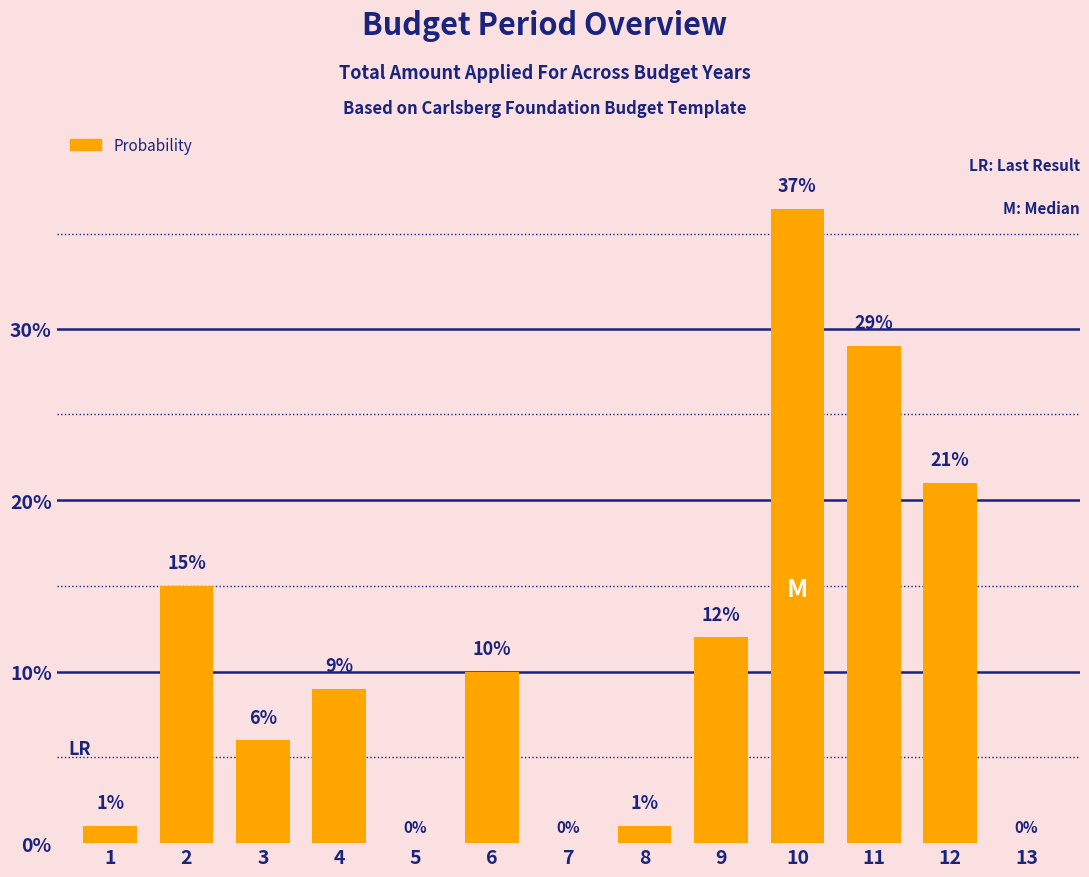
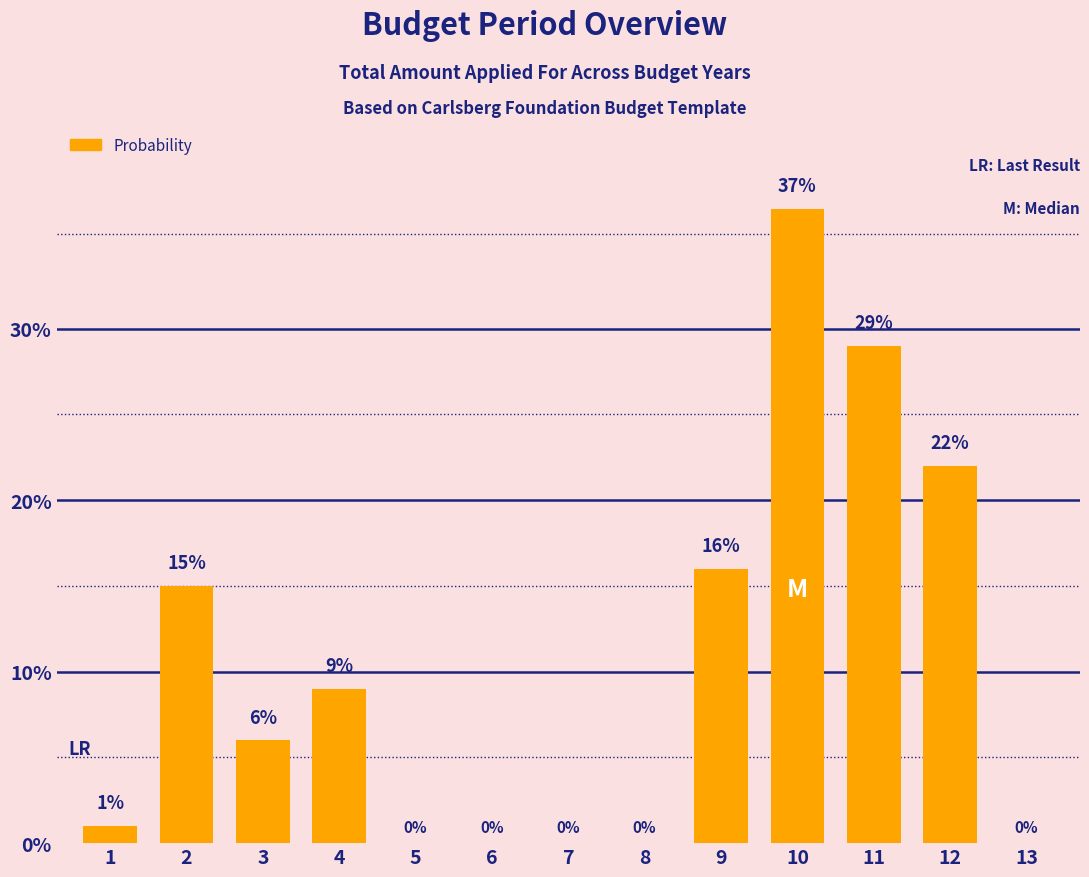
6: 10% -> 0%
8: 1% -> 0%
9: 12% -> 16%
12: 21% -> 22%
